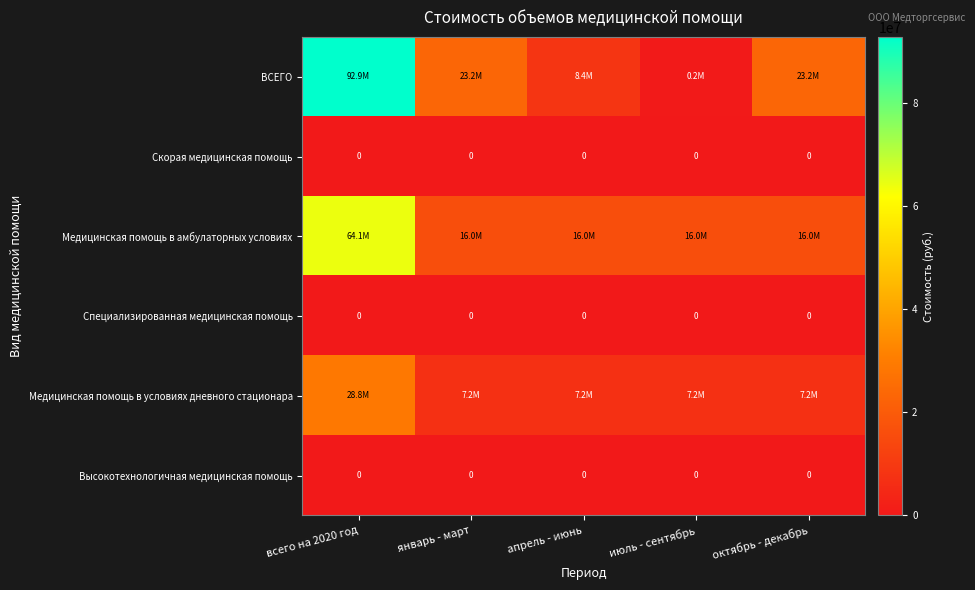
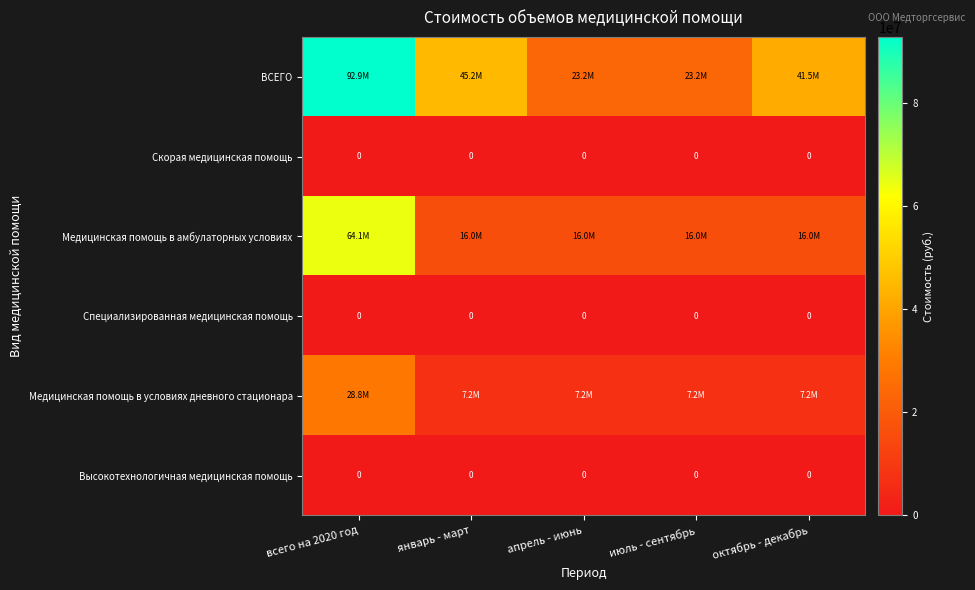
ВСЕГО, январь - март: 23.2M -> 45.2M
ВСЕГО, апрель - июнь: 8.4M -> 23.2M
ВСЕГО, июль - сентябрь: 0.2M -> 23.2M
ВСЕГО, октябрь - декабрь: 23.2M -> 41.5M
